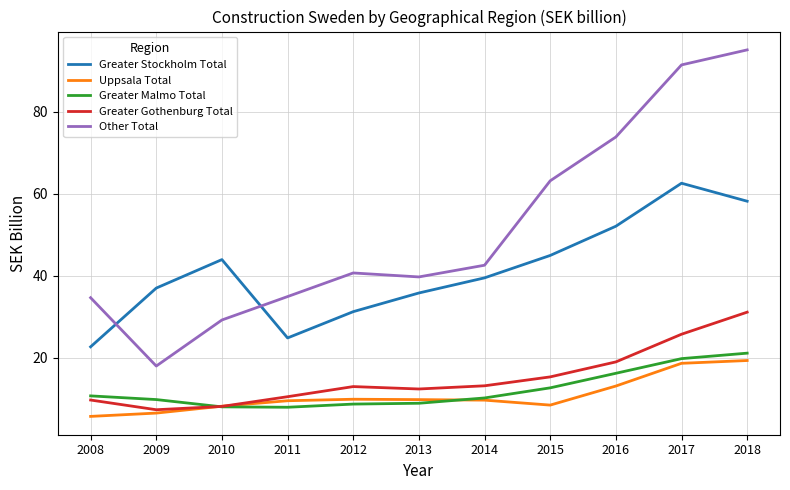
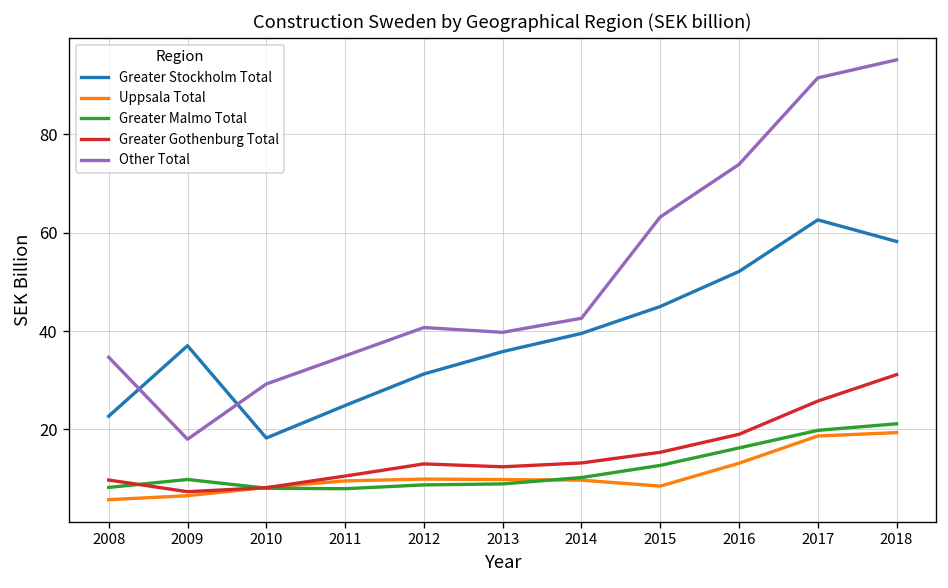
Greater Malmo Total, 2008: 11 -> 8
Greater Stockholm Total, 2010: 44 -> 18
